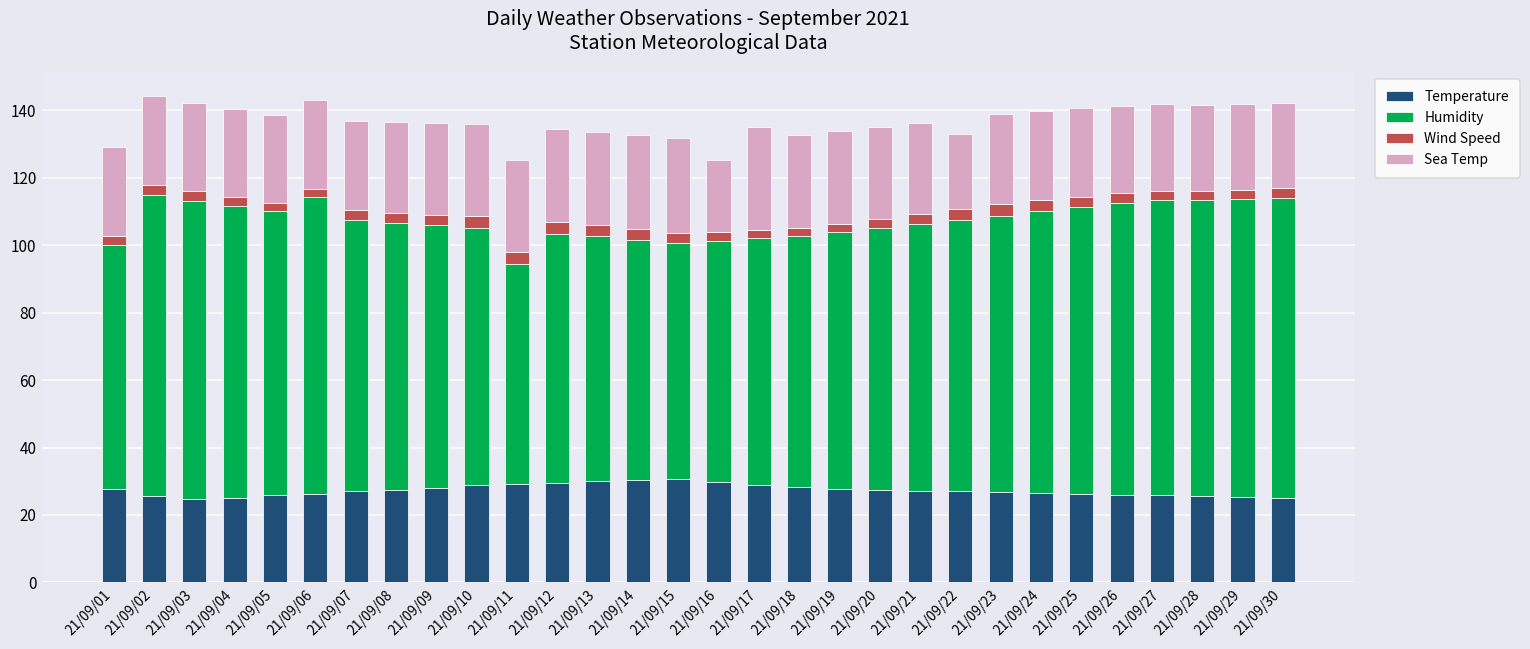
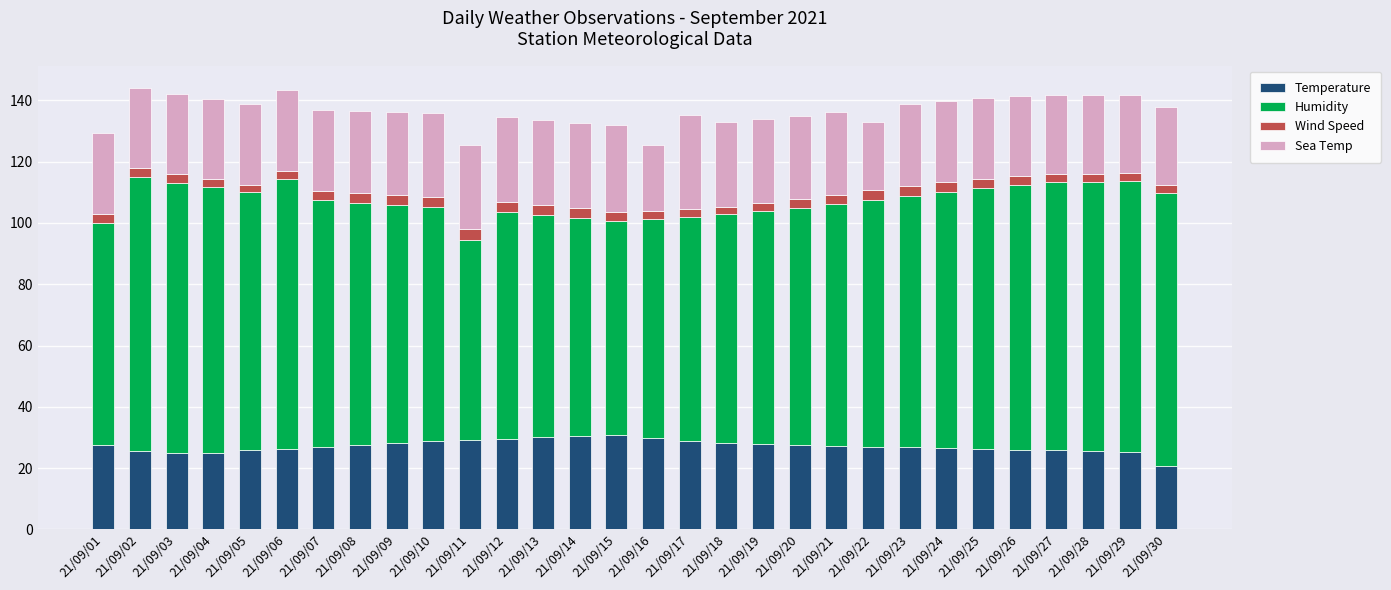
Temperature, 21/09/30: 25 -> 21
